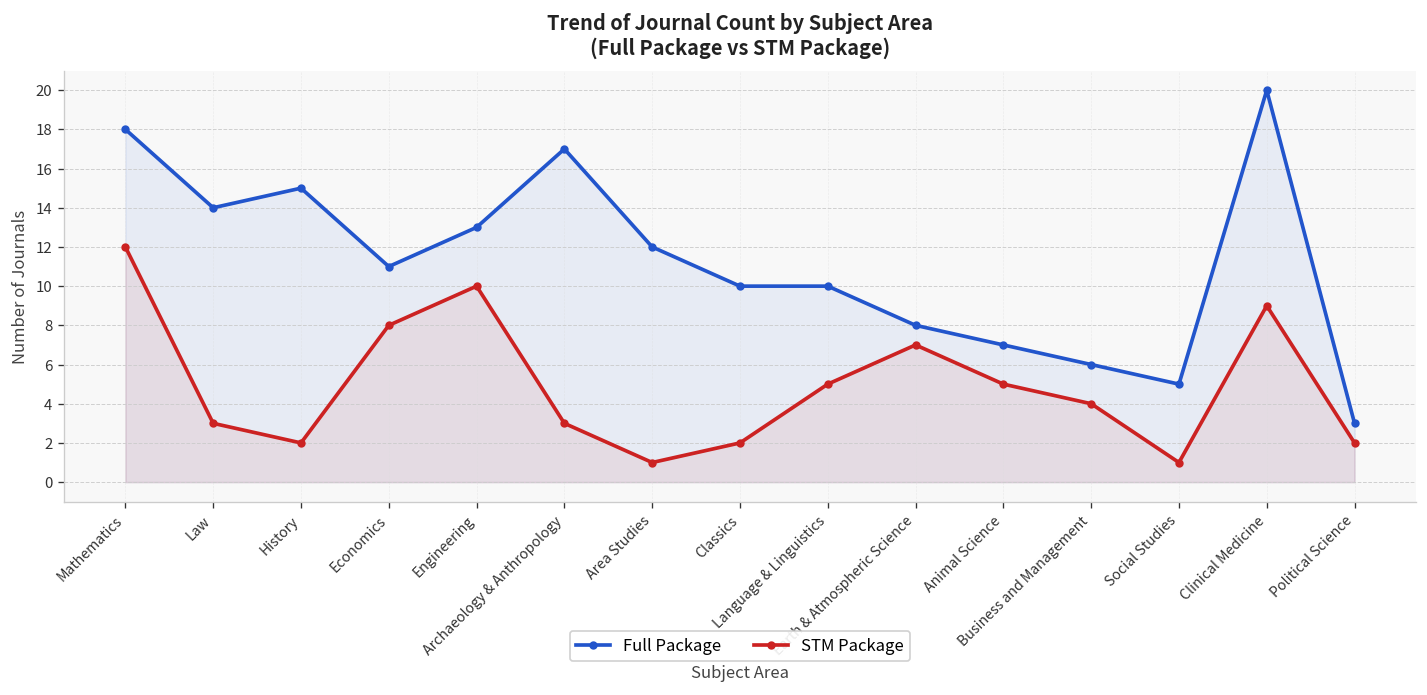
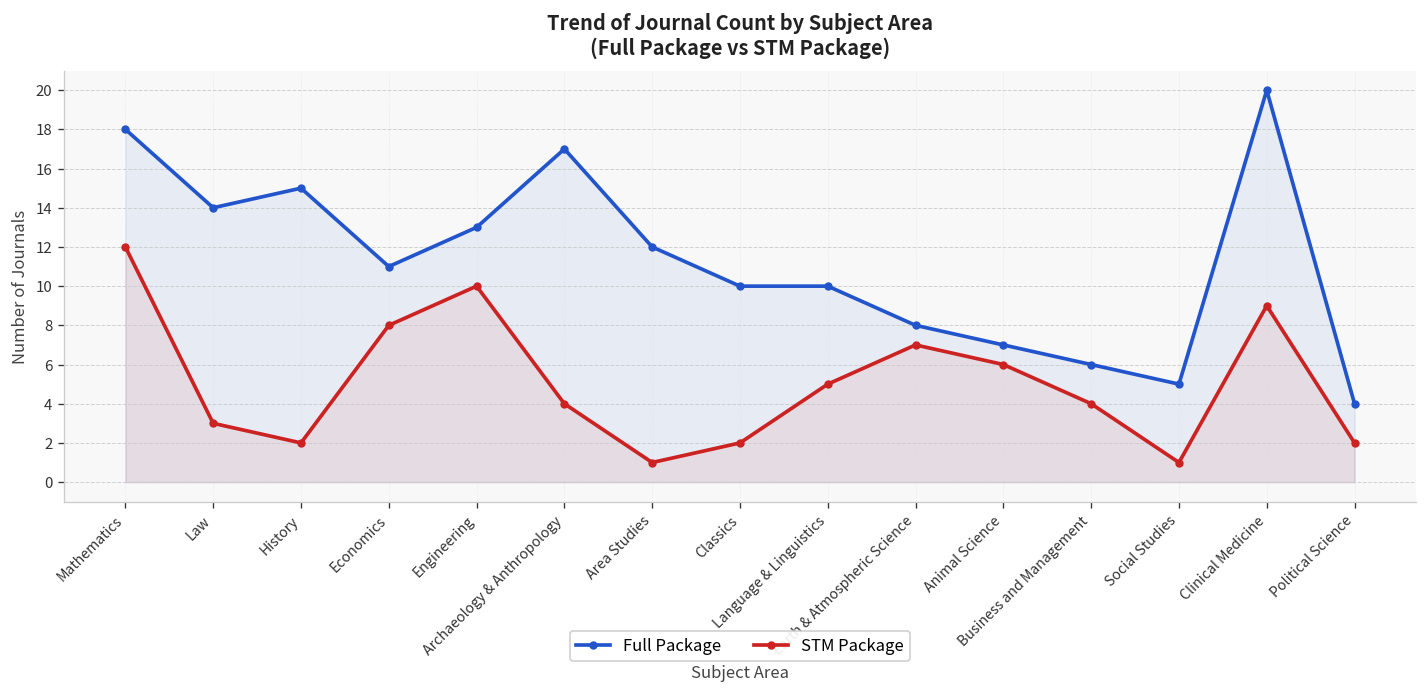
STM Package, Archaeology & Anthropology: 3 -> 4
STM Package, Animal Science: 5 -> 6
Full Package, Political Science: 3 -> 4
